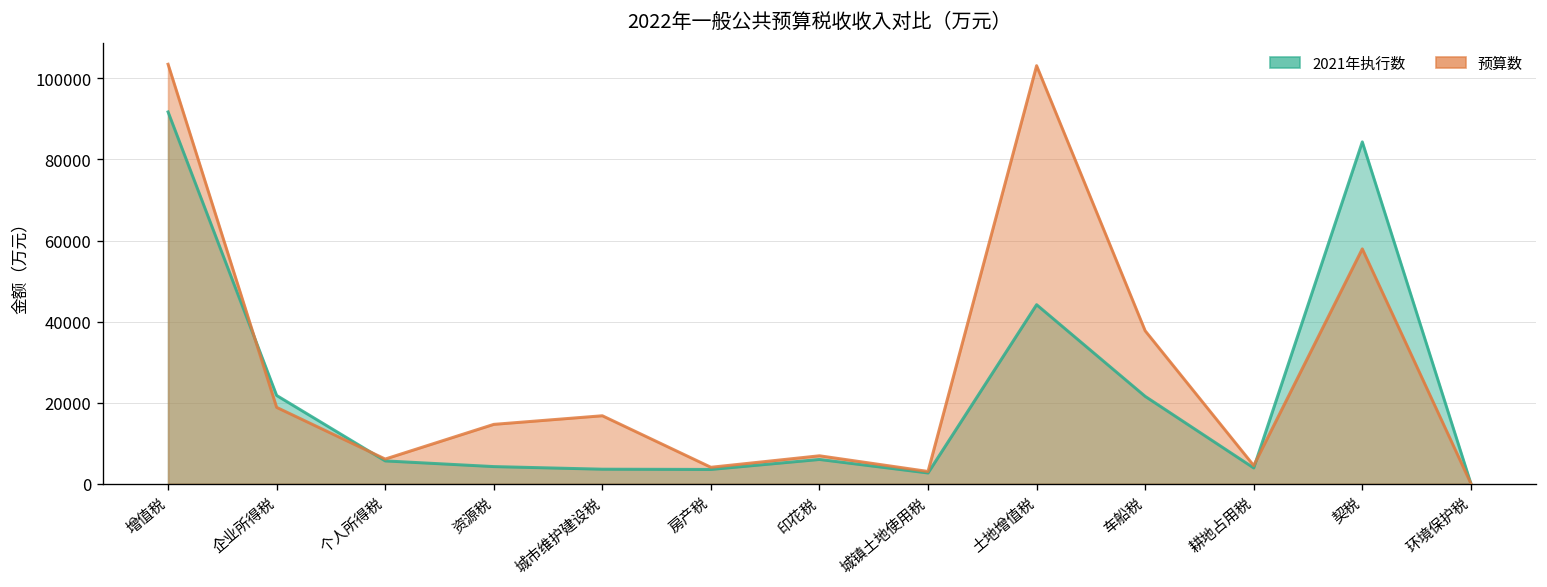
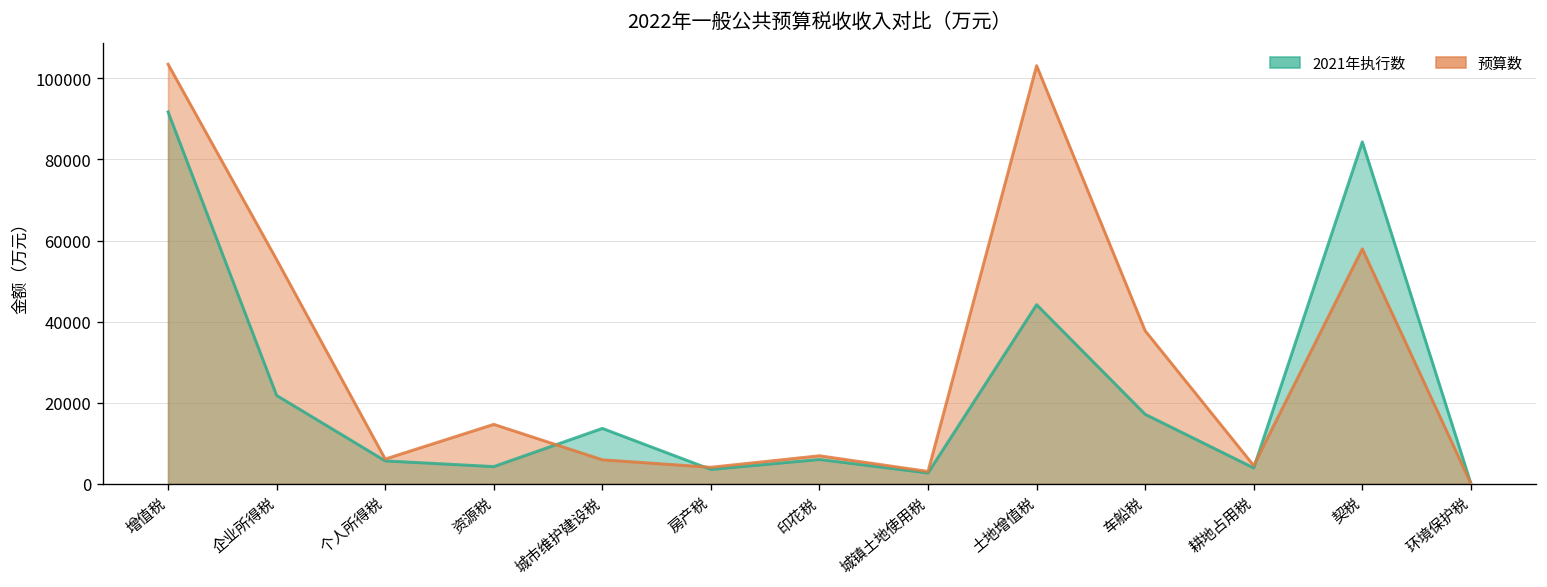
预算数, 企业所得税: 19000 -> 55000
2021年执行数, 城市维护建设税: 4000 -> 14000
预算数, 城市维护建设税: 17000 -> 6000
2021年执行数, 车船税: 22000 -> 17000
